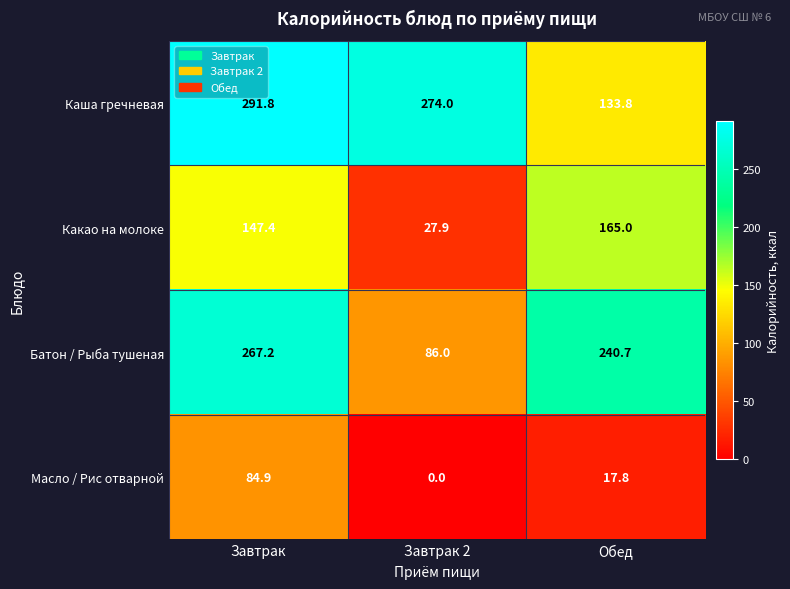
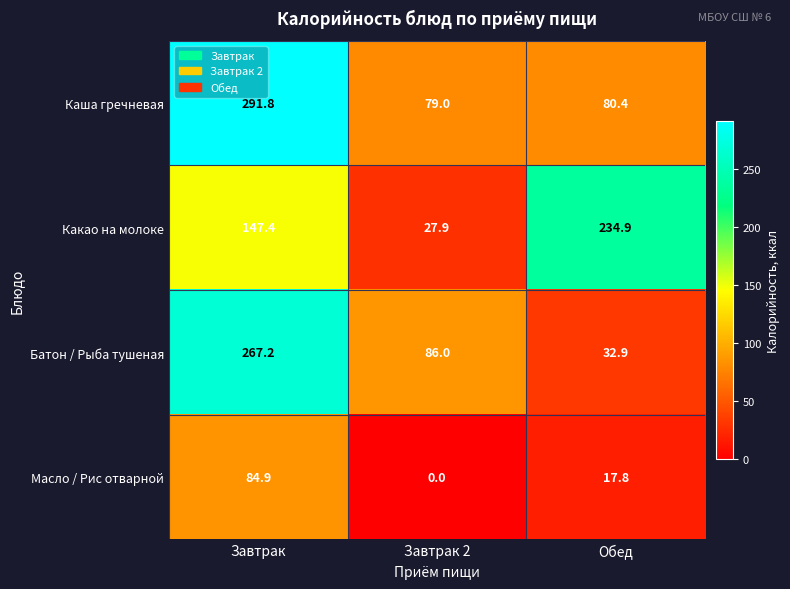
Каша гречневая, Завтрак 2: 274.0 -> 79.0
Каша гречневая, Обед: 133.8 -> 80.4
Какао на молоке, Обед: 165.0 -> 234.9
Батон / Рыба тушеная, Обед: 240.7 -> 32.9
